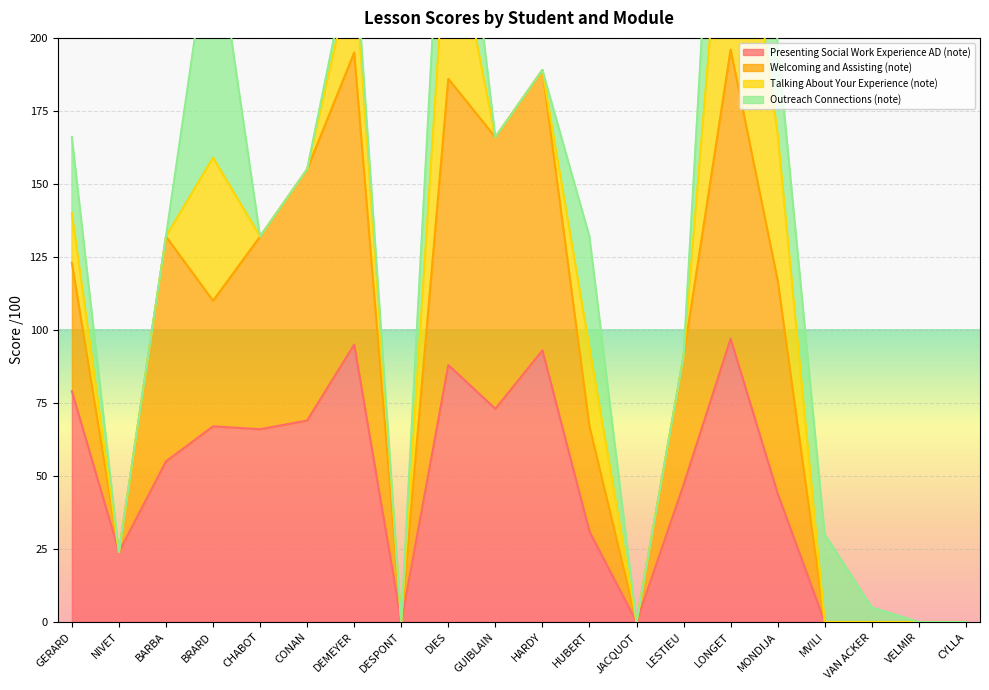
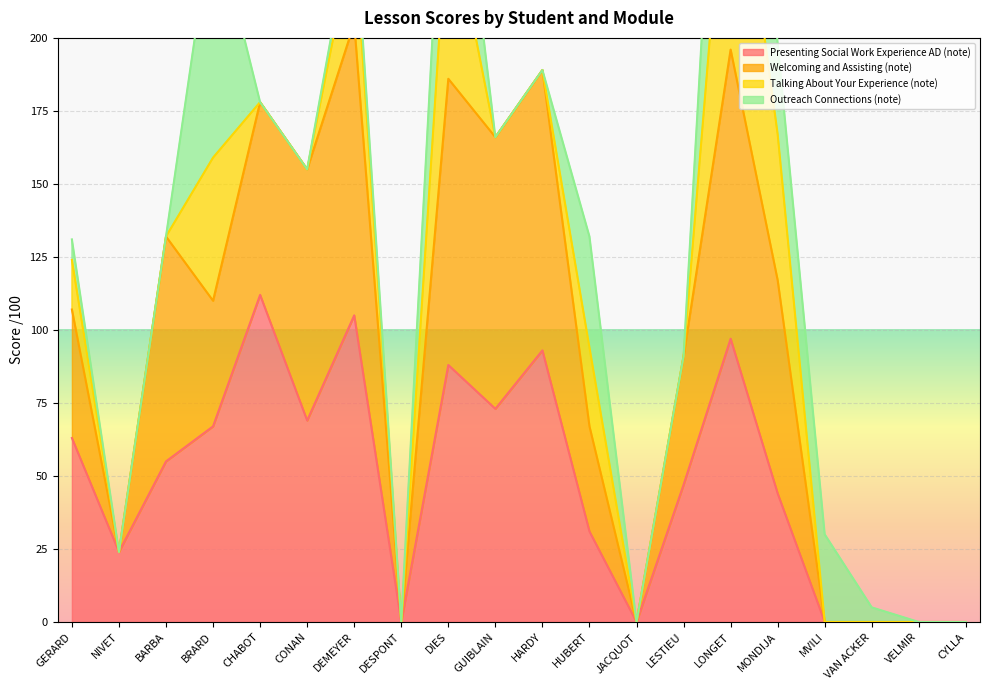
Presenting Social Work Experience AD (note), GERARD: 79 -> 63
Outreach Connections (note), GERARD: 26 -> 7
Presenting Social Work Experience AD (note), CHABOT: 66 -> 112
Presenting Social Work Experience AD (note), DEMEYER: 95 -> 105
